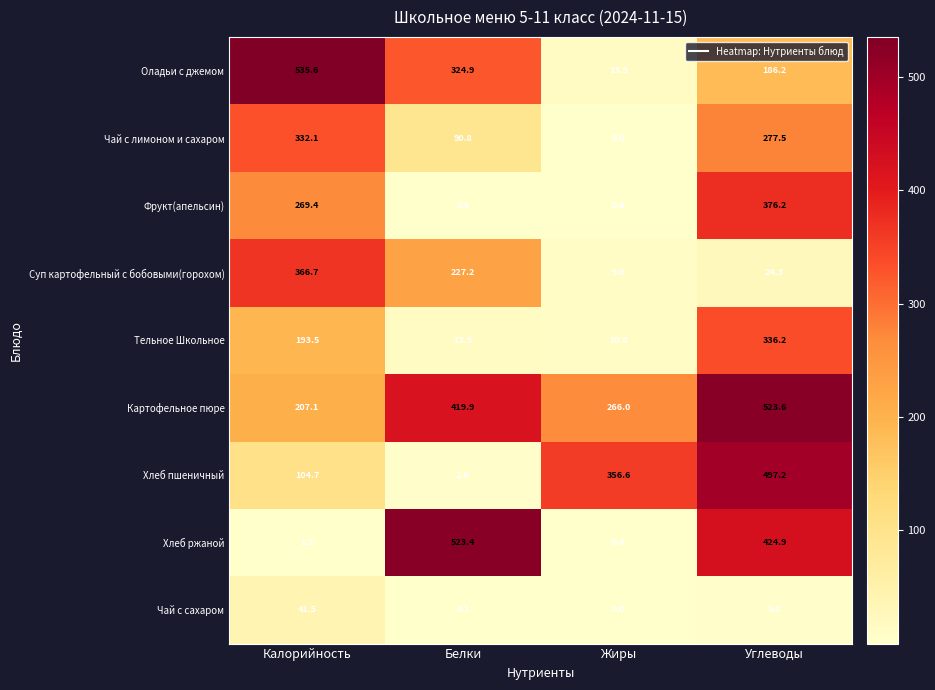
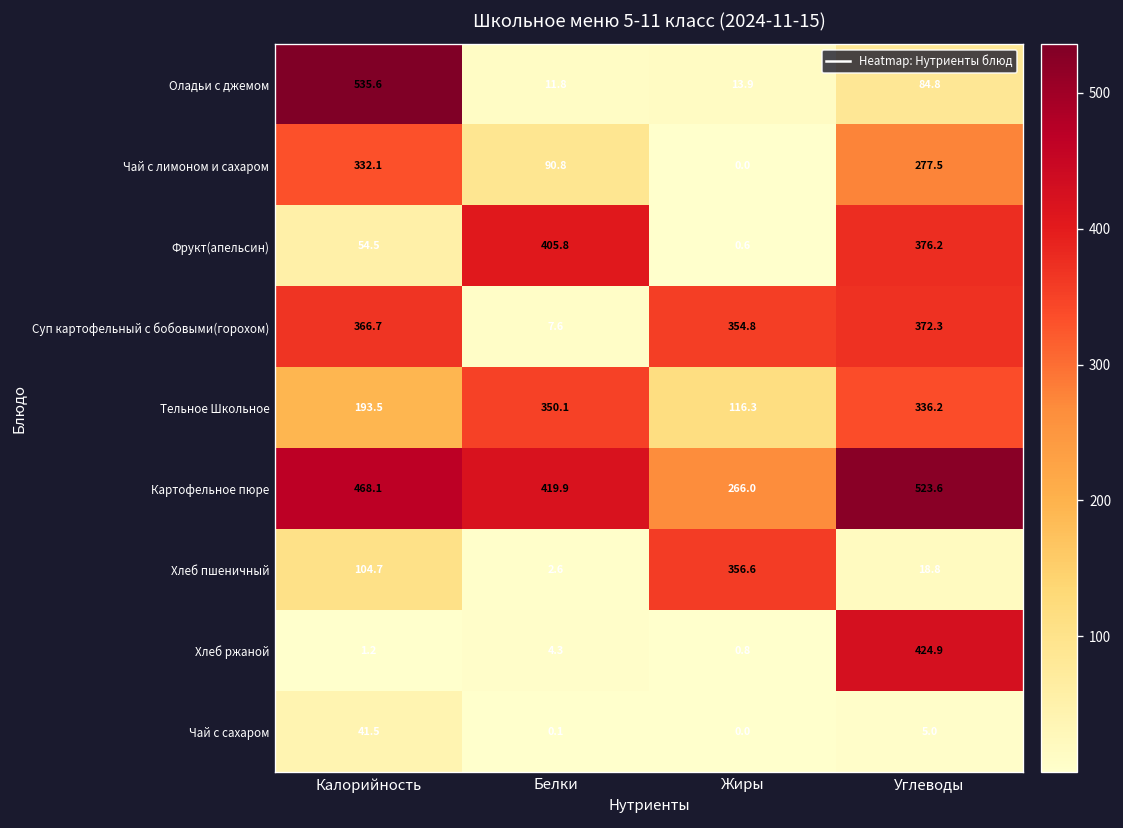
Оладьи с джемом, Белки: 324.9 -> 11.8
Оладьи с джемом, Углеводы: 186.2 -> 84.8
Фрукт(апельсин), Калорийность: 269.4 -> 54.5
Фрукт(апельсин), Белки: 0.6 -> 405.8
Суп картофельный с бобовыми(горохом), Белки: 227.2 -> 7.6
Суп картофельный с бобовыми(горохом), Жиры: 9.0 -> 354.8
Суп картофельный с бобовыми(горохом), Углеводы: 24.3 -> 372.3
Тельное Школьное, Белки: 13.9 -> 350.1
Тельное Школьное, Жиры: 10.8 -> 116.3
Картофельное пюре, Калорийность: 207.1 -> 468.1
Хлеб пшеничный, Углеводы: 497.2 -> 18.8
Хлеб ржаной, Белки: 523.4 -> 4.3
